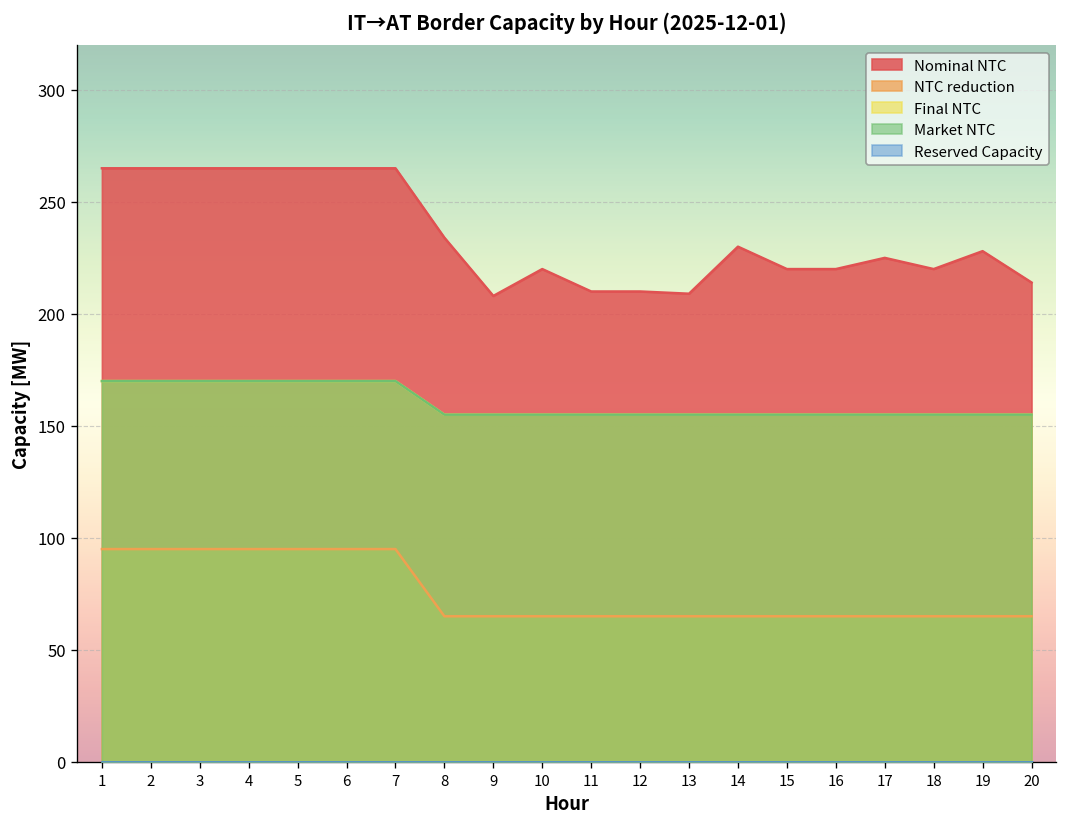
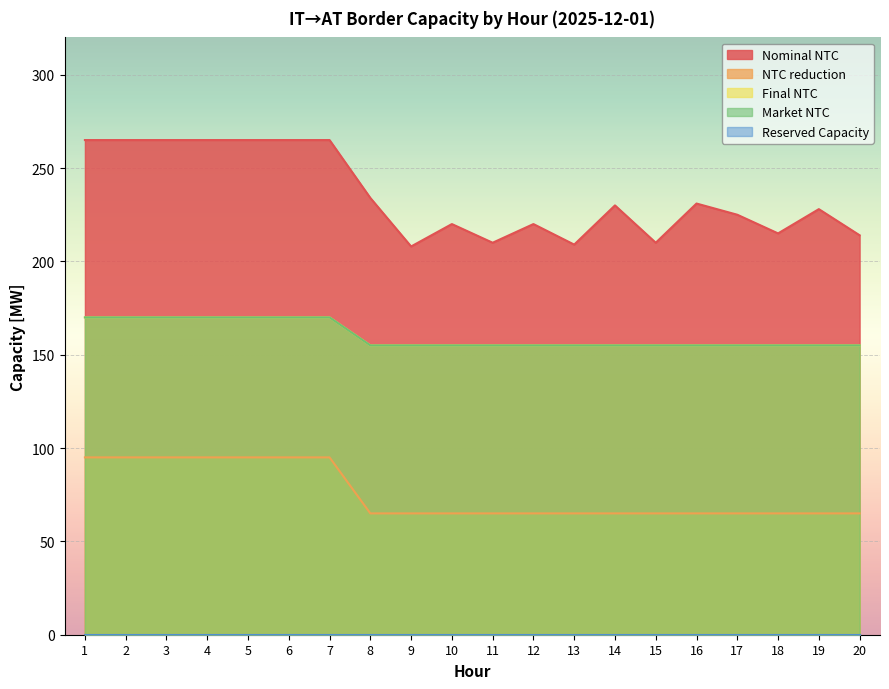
Nominal NTC, 12: 210 -> 220
Nominal NTC, 15: 220 -> 210
Nominal NTC, 16: 220 -> 231
Nominal NTC, 18: 220 -> 215
